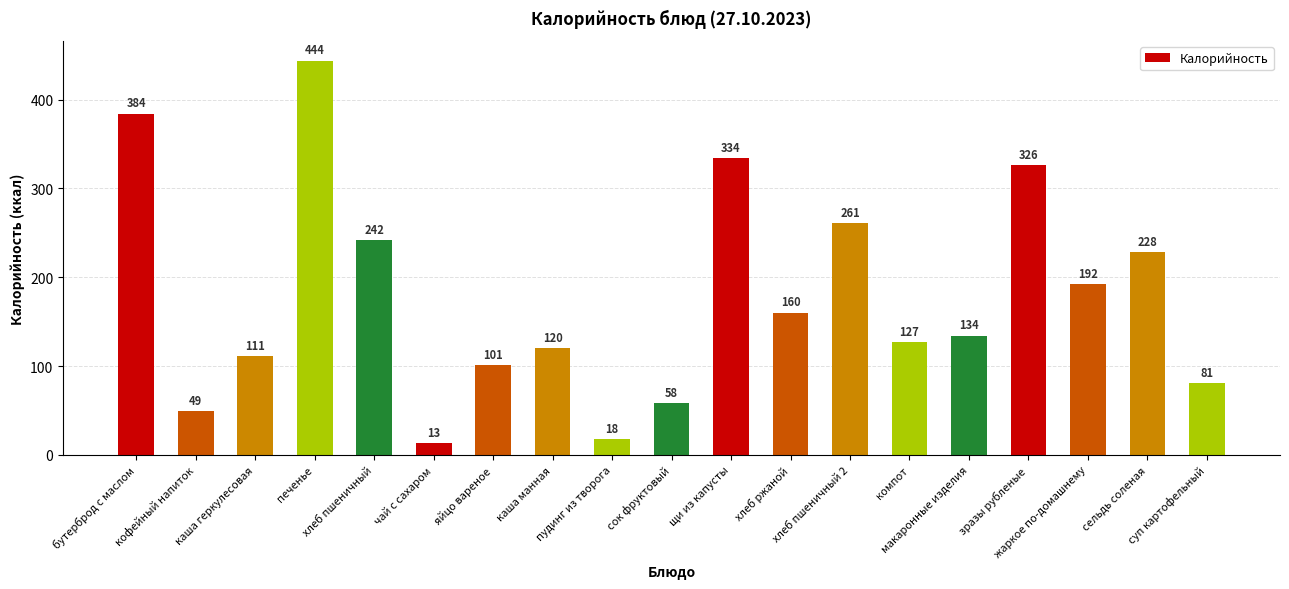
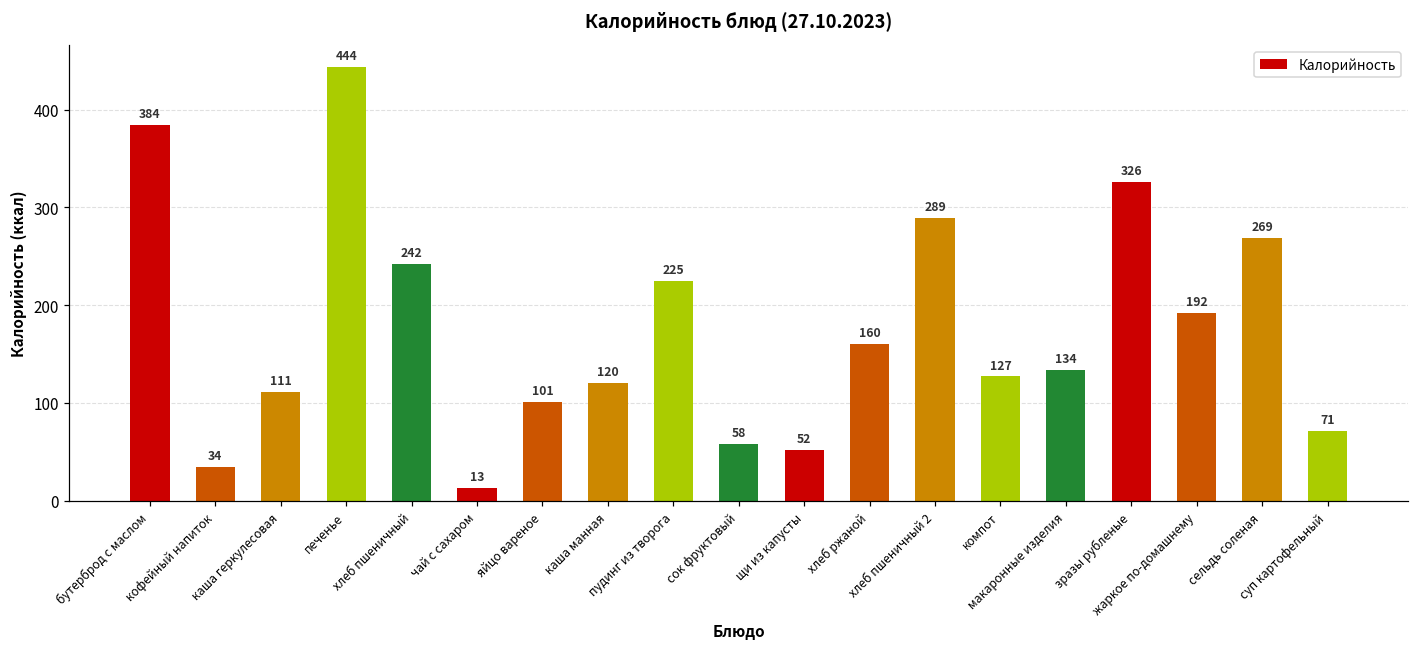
кофейный напиток: 49 -> 34
пудинг из творога: 18 -> 225
щи из капусты: 334 -> 52
хлеб пшеничный 2: 261 -> 289
сельдь соленая: 228 -> 269
суп картофельный: 81 -> 71
